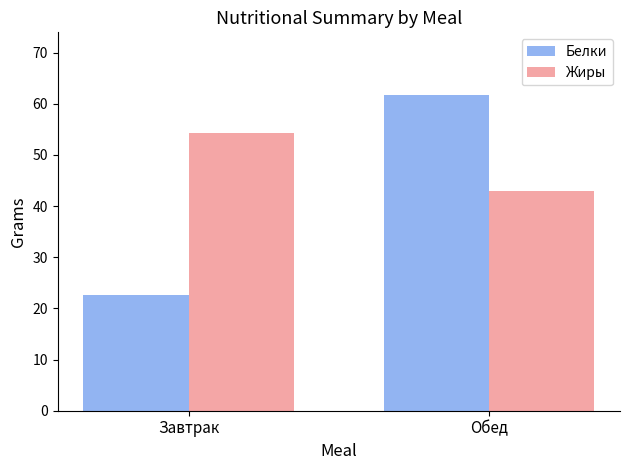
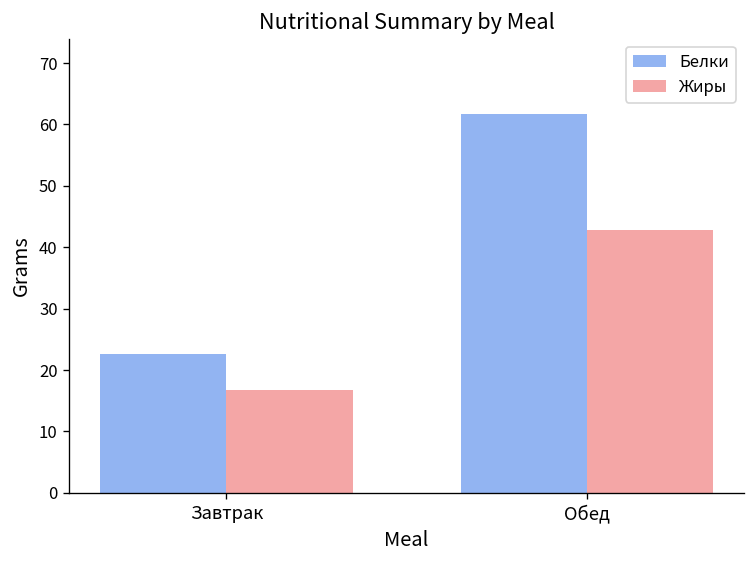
Жиры, Завтрак: 54 -> 17
